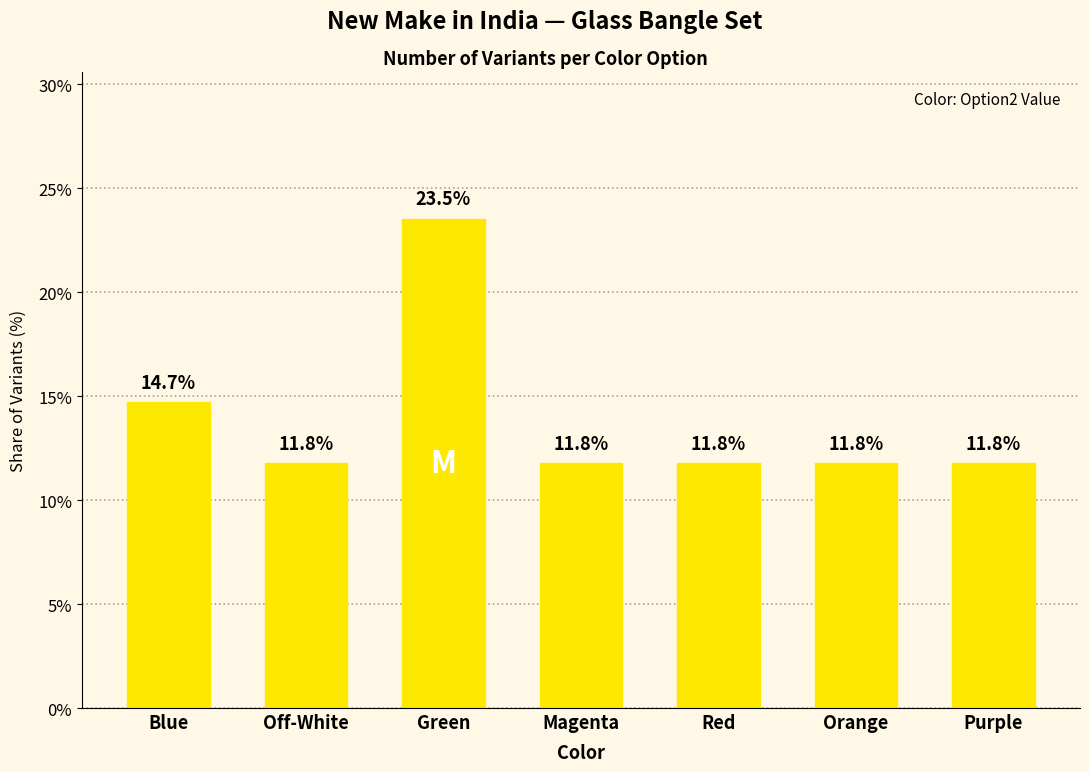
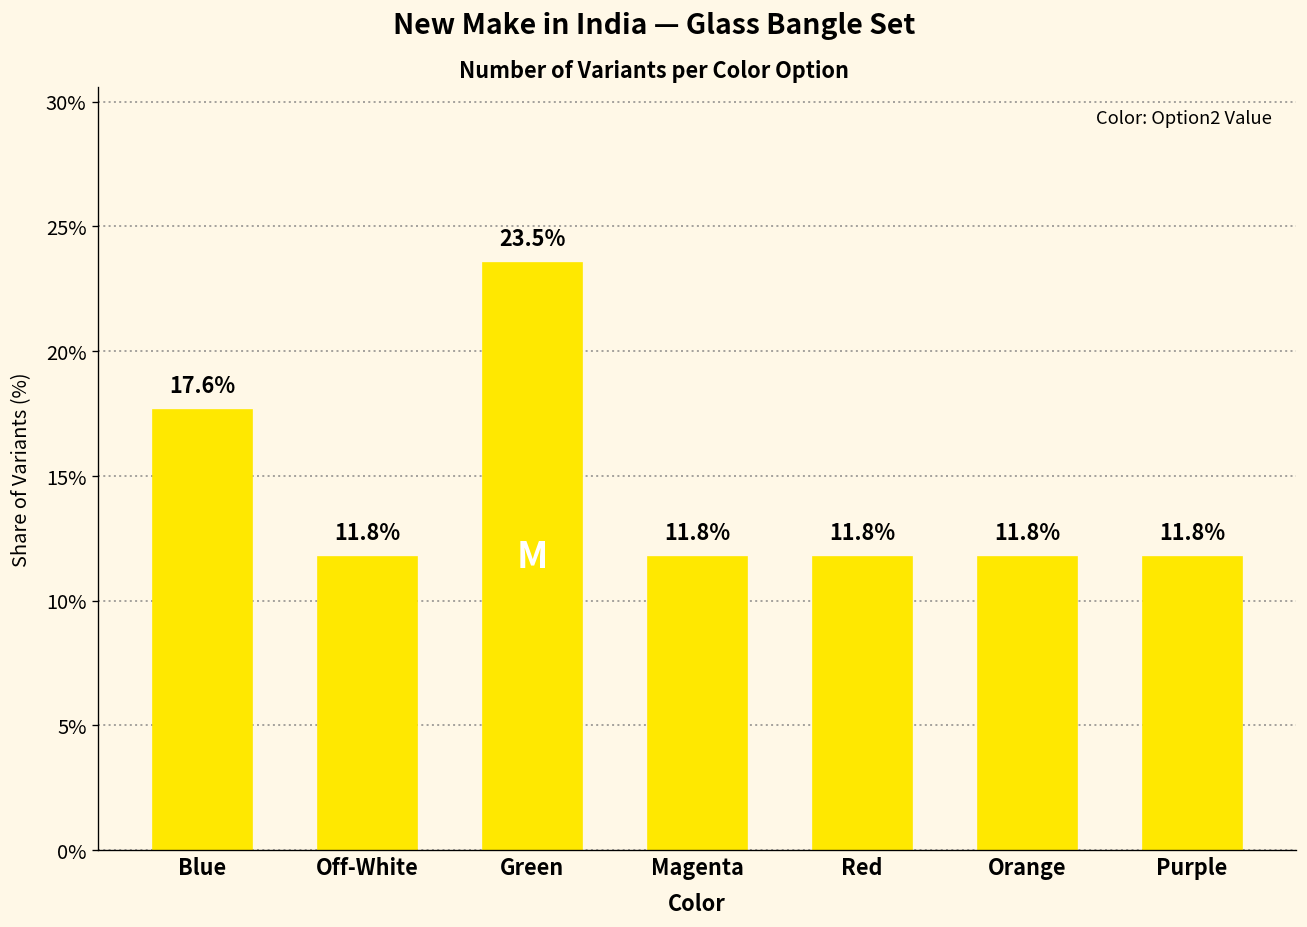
Blue: 14.7% -> 17.6%
